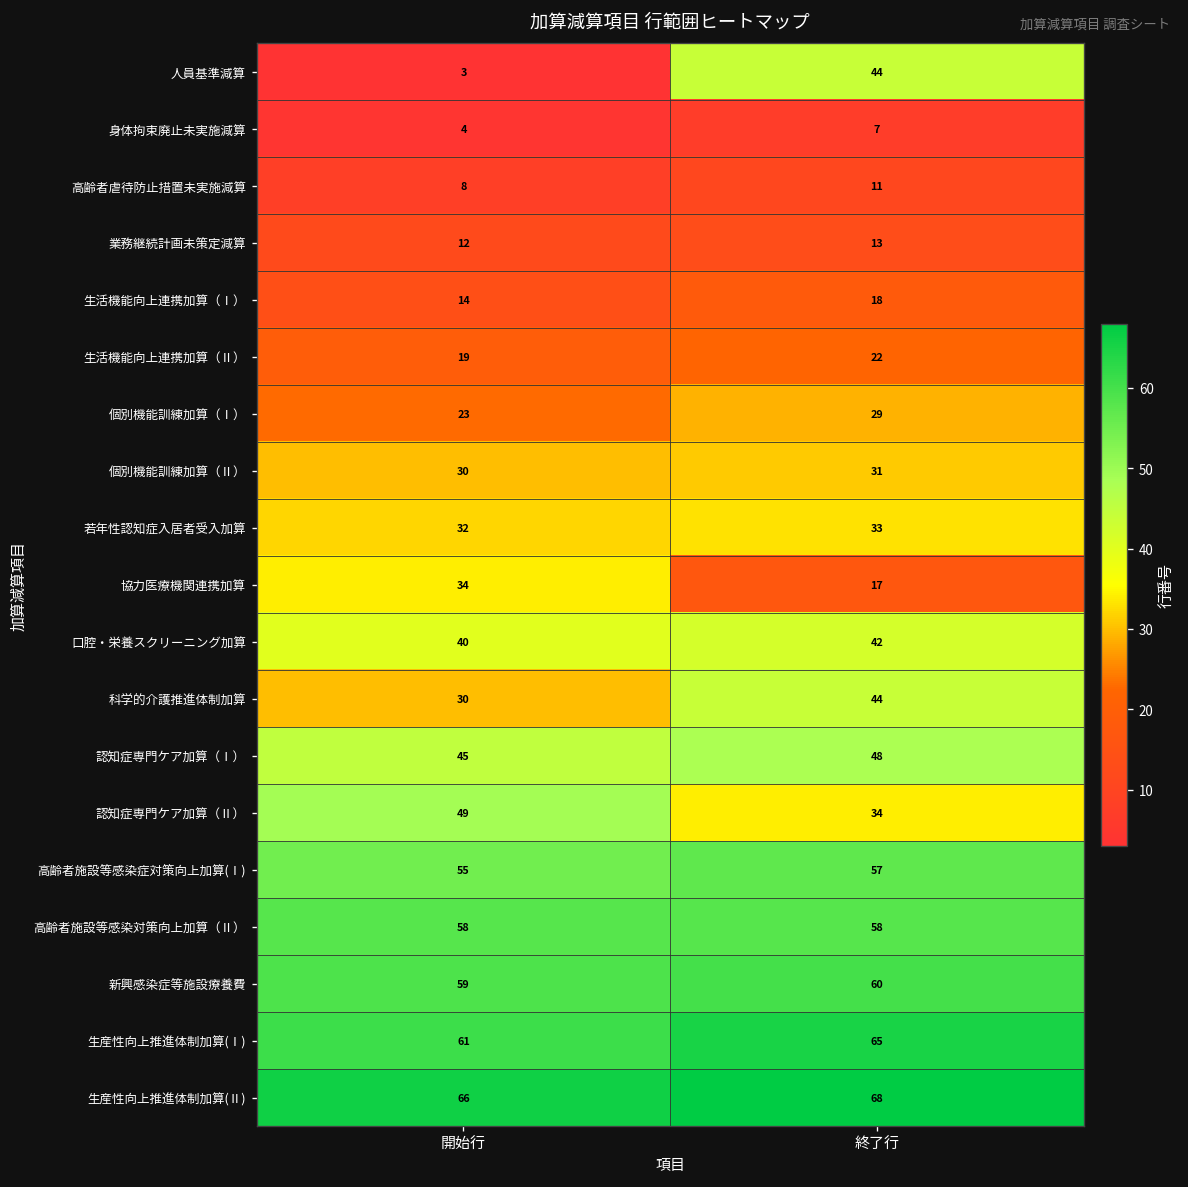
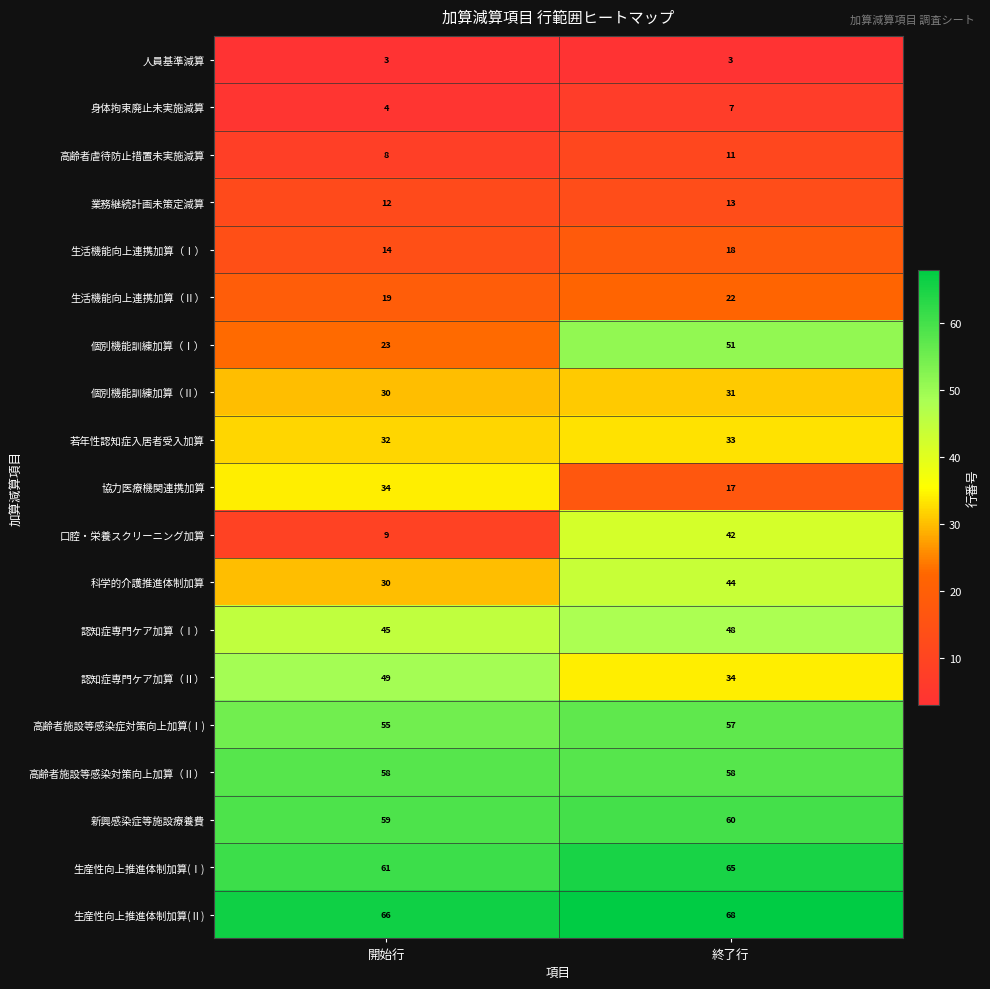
人員基準減算, 終了行: 44 -> 3
個別機能訓練加算（Ⅰ）, 終了行: 29 -> 51
口腔・栄養スクリーニング加算, 開始行: 40 -> 9
